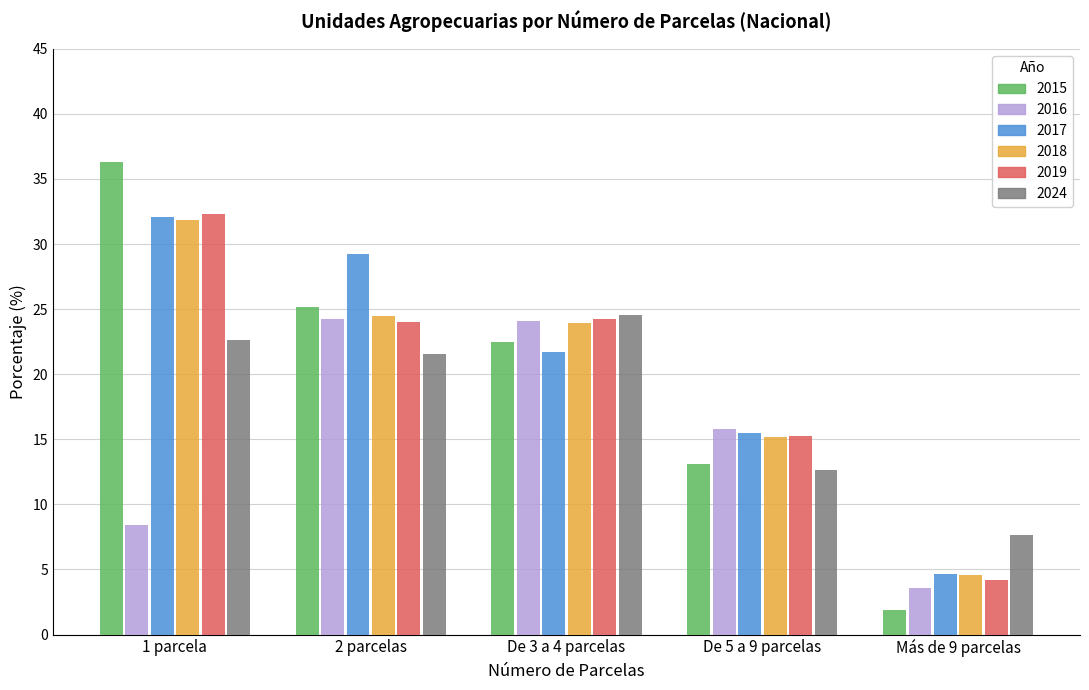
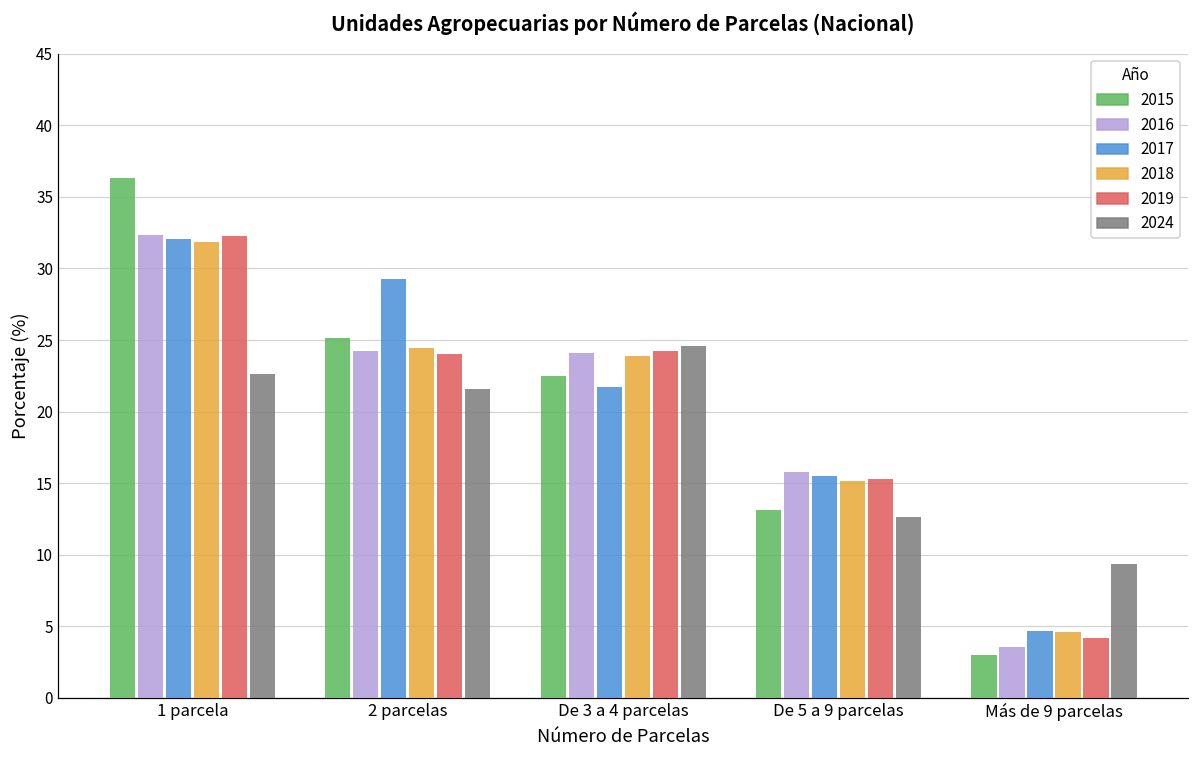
2016, 1 parcela: 8.4 -> 32.3
2015, Más de 9 parcelas: 1.9 -> 3.0
2024, Más de 9 parcelas: 7.7 -> 9.4
